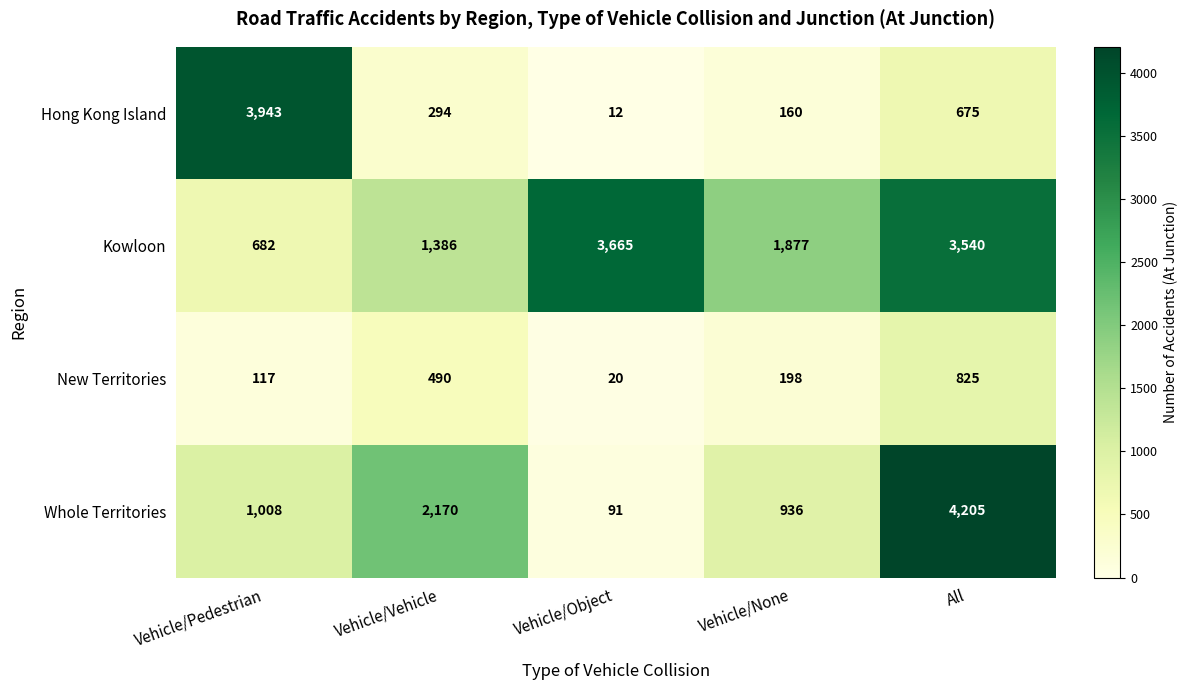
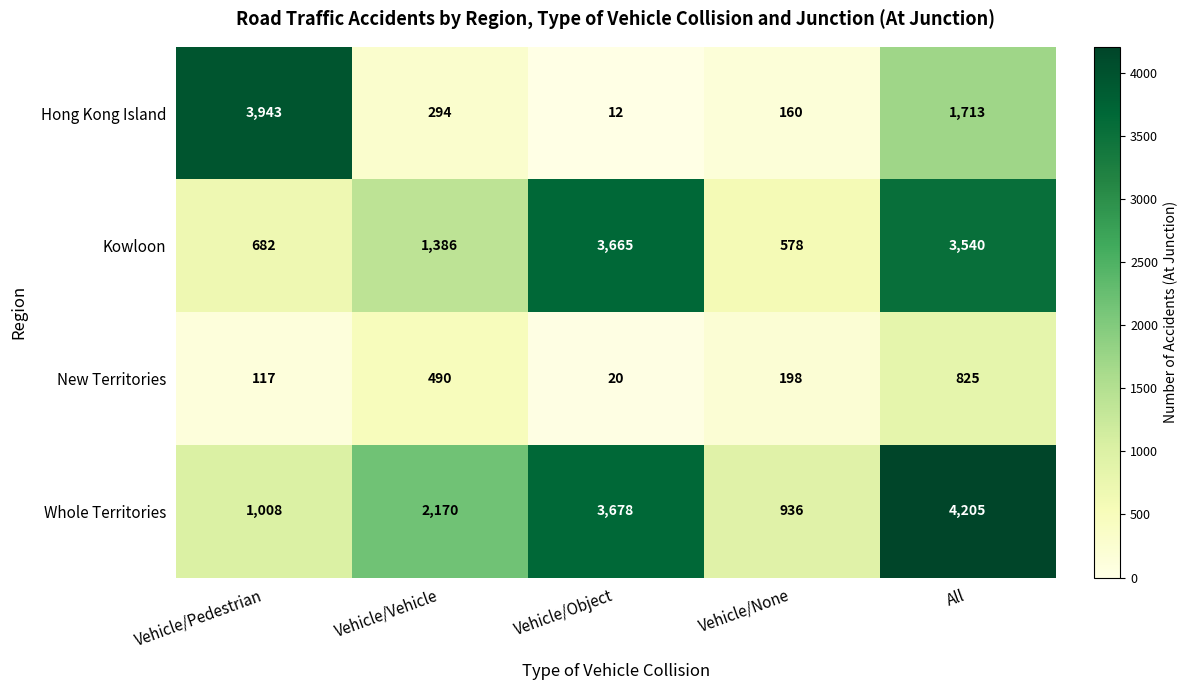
Hong Kong Island, All: 675 -> 1,713
Kowloon, Vehicle/None: 1,877 -> 578
Whole Territories, Vehicle/Object: 91 -> 3,678
